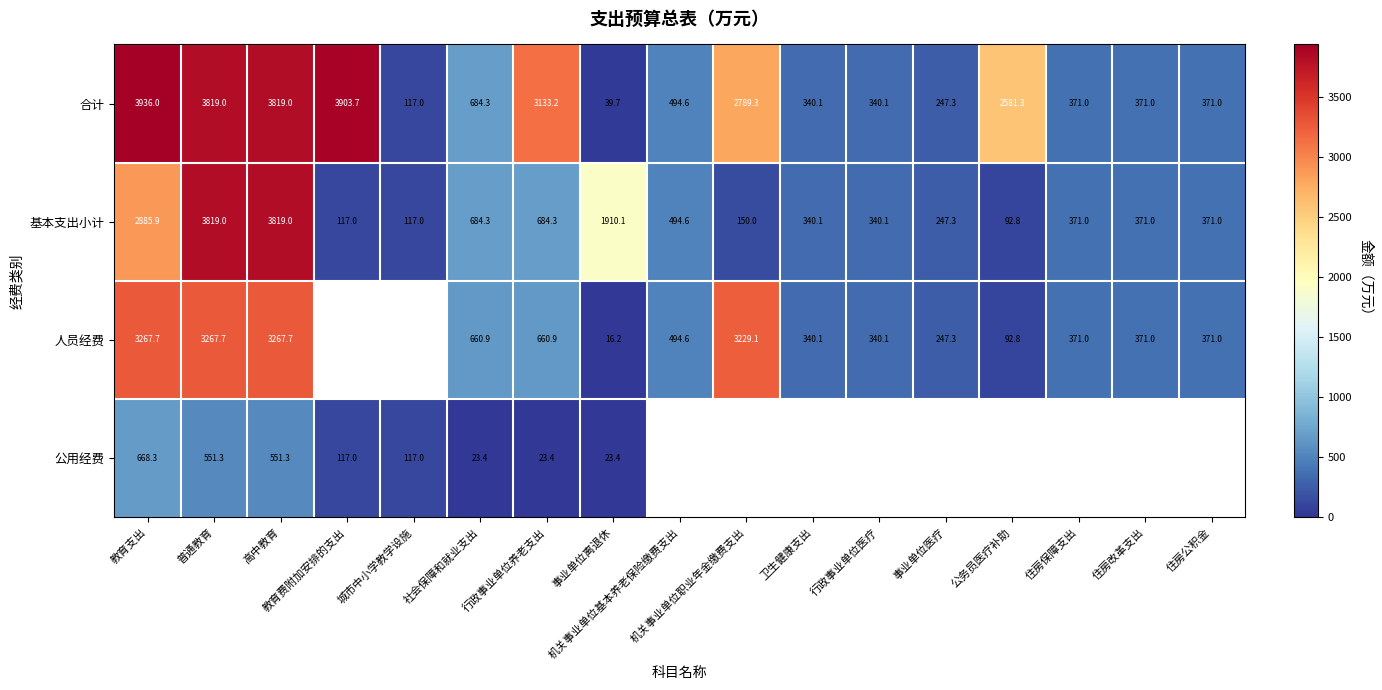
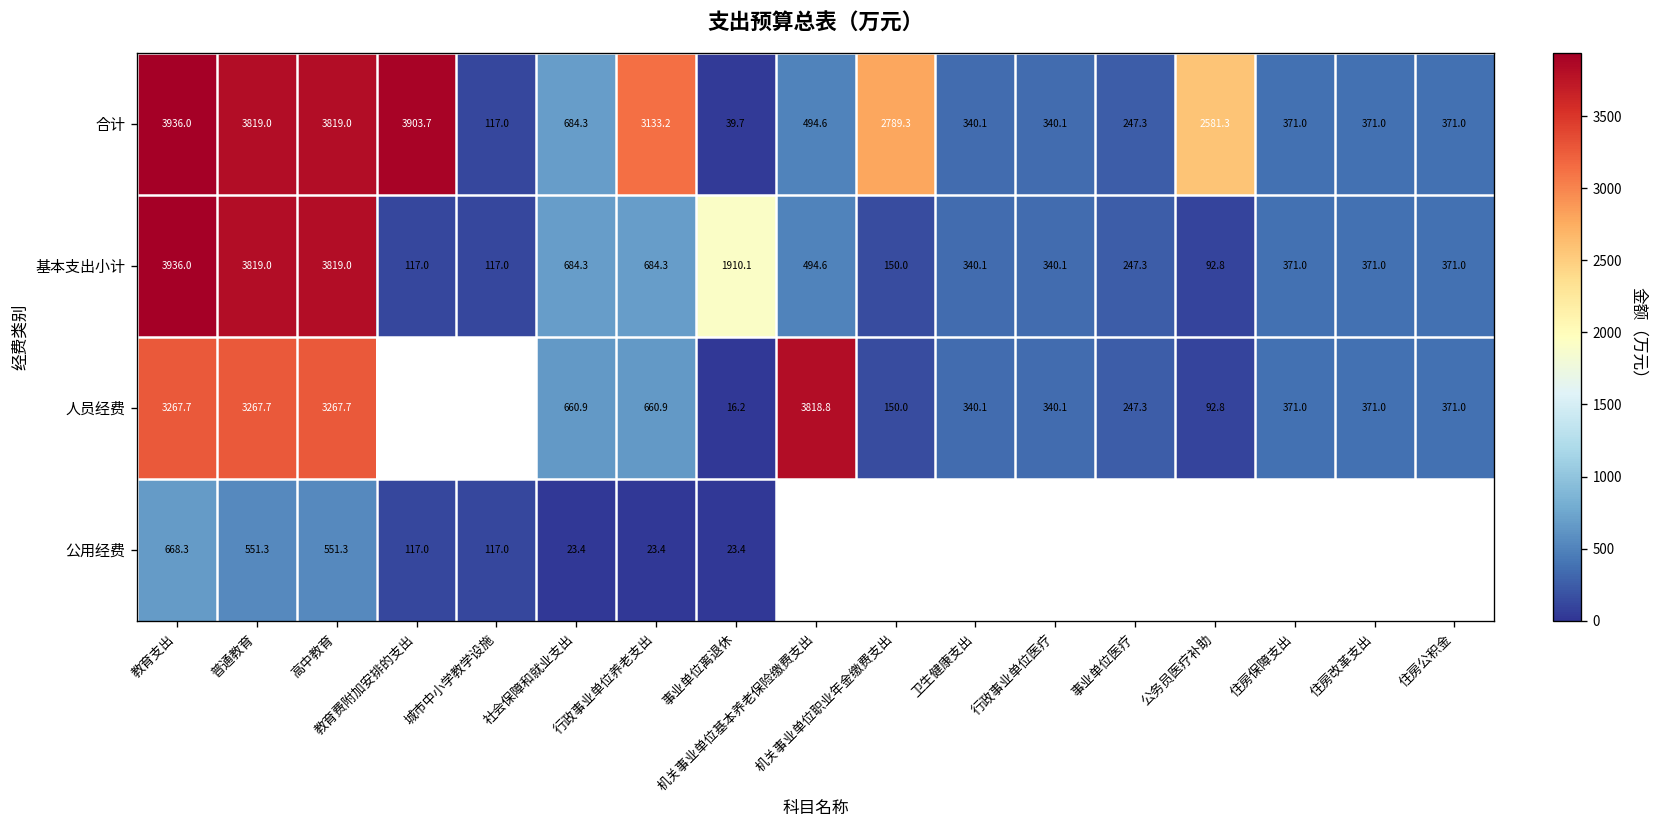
基本支出小计, 教育支出: 2885.9 -> 3936.0
人员经费, 机关事业单位基本养老保险缴费支出: 494.6 -> 3818.8
人员经费, 机关事业单位职业年金缴费支出: 3229.1 -> 150.0
